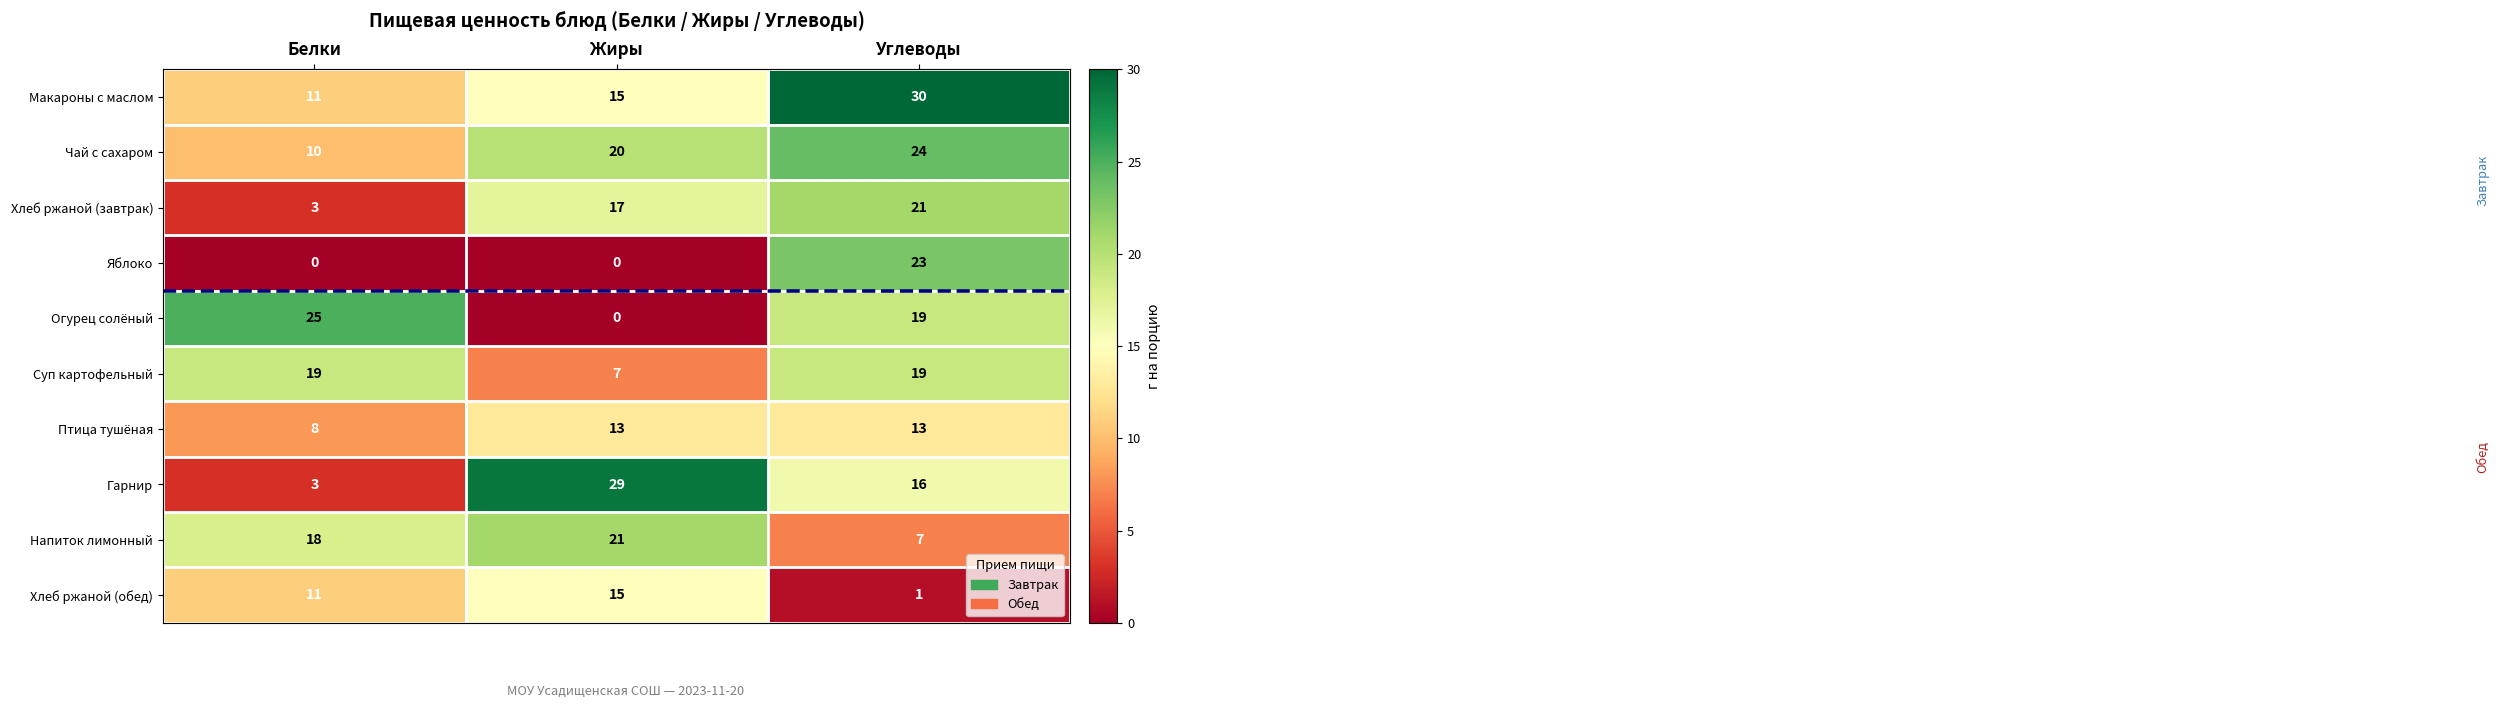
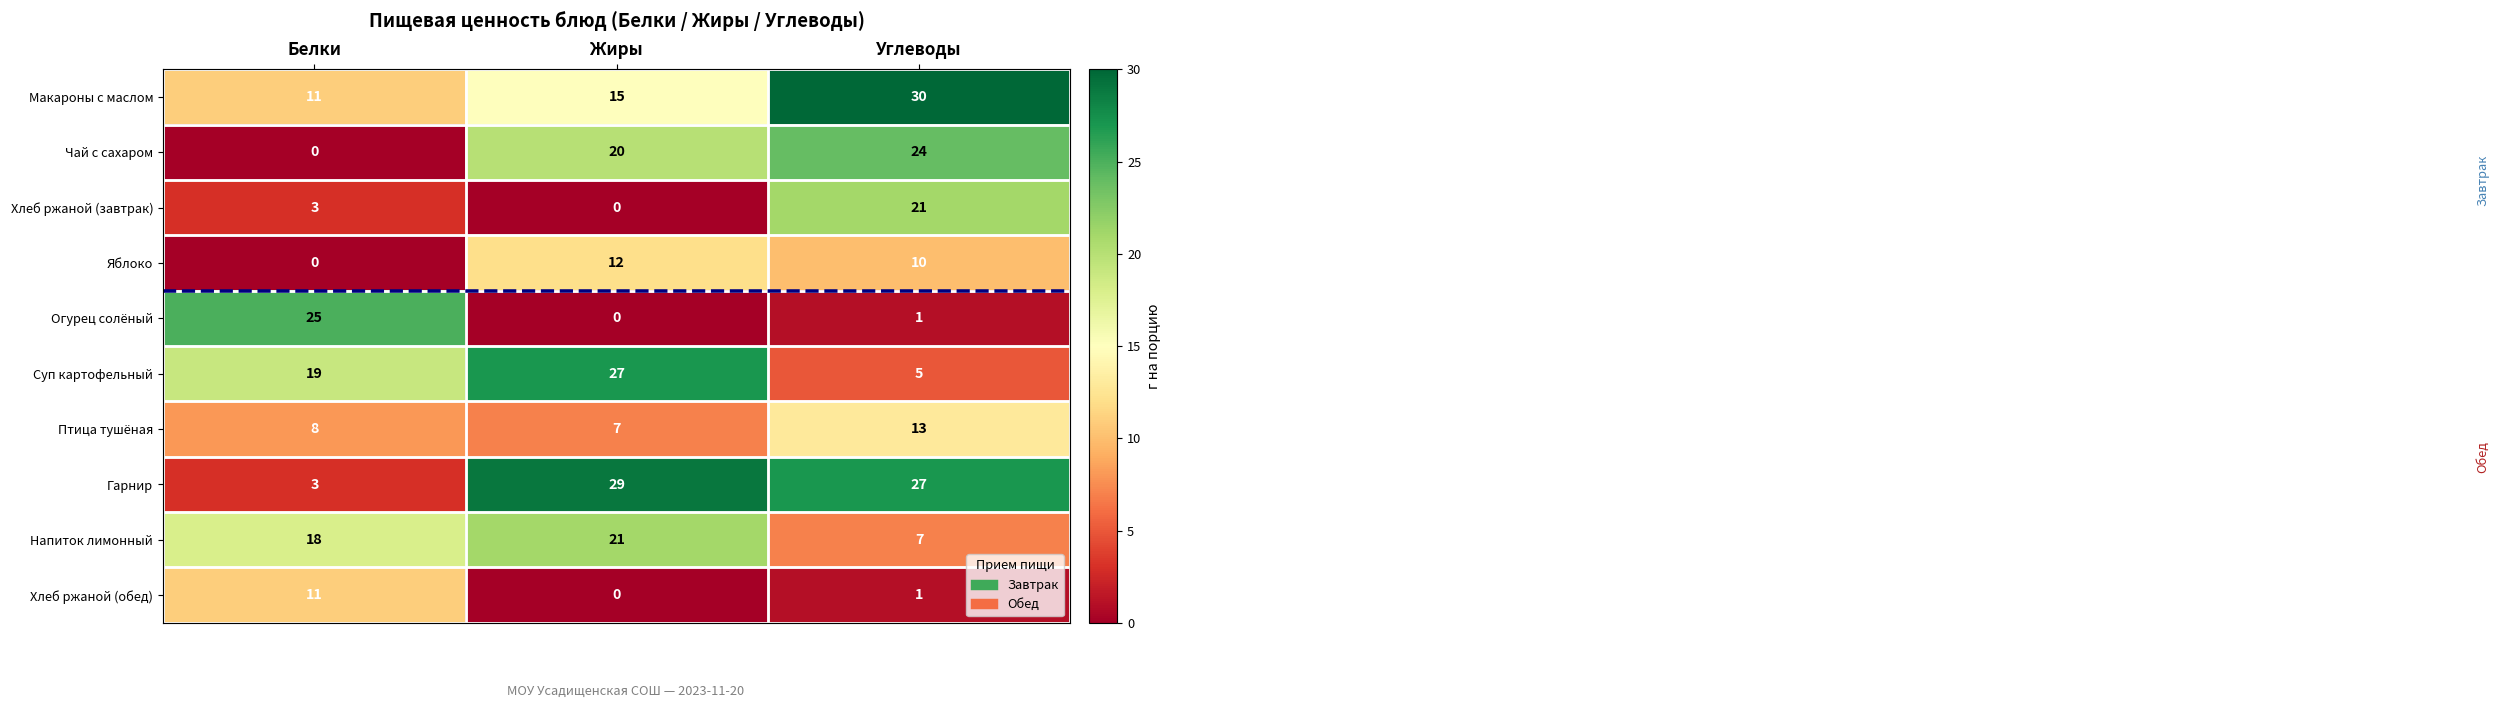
Чай с сахаром, Белки: 10 -> 0
Хлеб ржаной (завтрак), Жиры: 17 -> 0
Яблоко, Жиры: 0 -> 12
Яблоко, Углеводы: 23 -> 10
Огурец солёный, Углеводы: 19 -> 1
Суп картофельный, Жиры: 7 -> 27
Суп картофельный, Углеводы: 19 -> 5
Птица тушёная, Жиры: 13 -> 7
Гарнир, Углеводы: 16 -> 27
Хлеб ржаной (обед), Жиры: 15 -> 0
